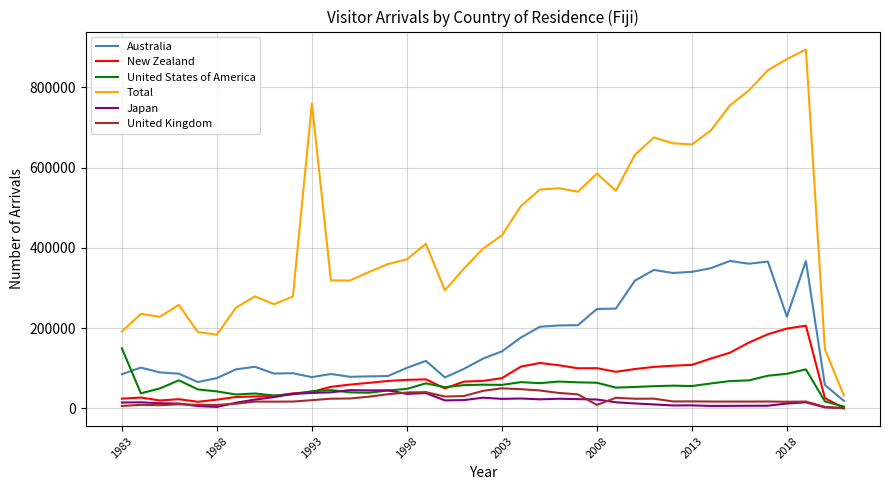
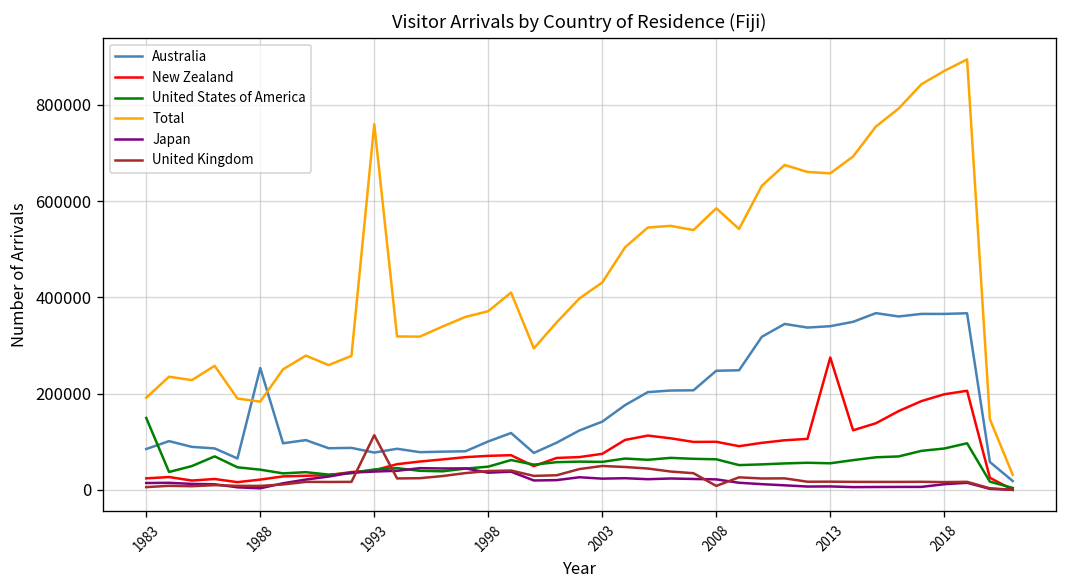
Australia, 1988: 80000 -> 250000
United Kingdom, 1993: 20000 -> 110000
New Zealand, 2013: 110000 -> 280000
Australia, 2018: 230000 -> 370000
